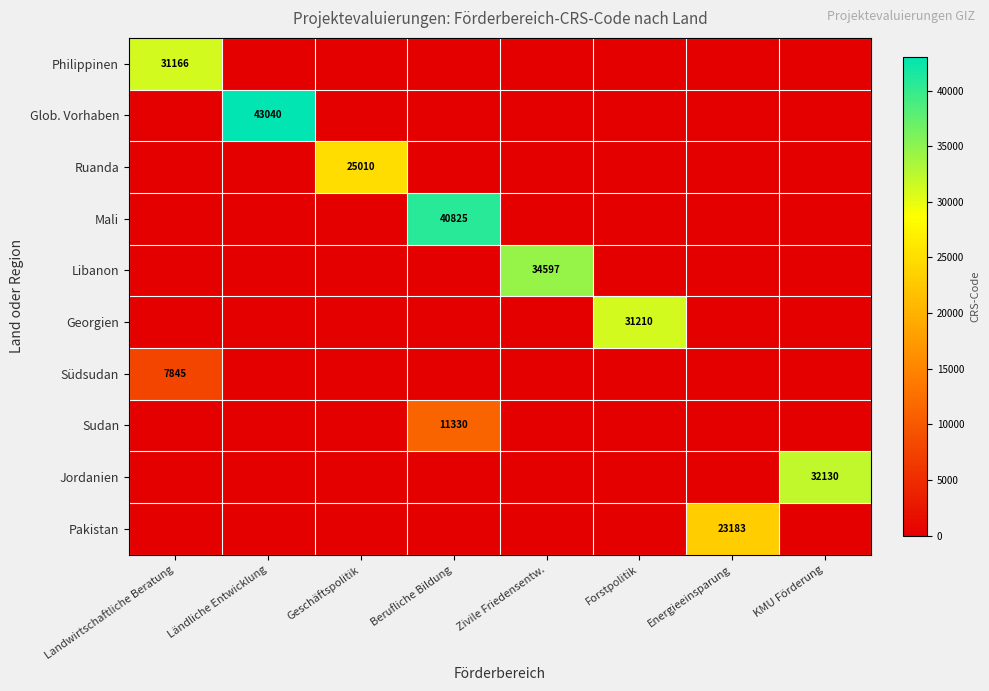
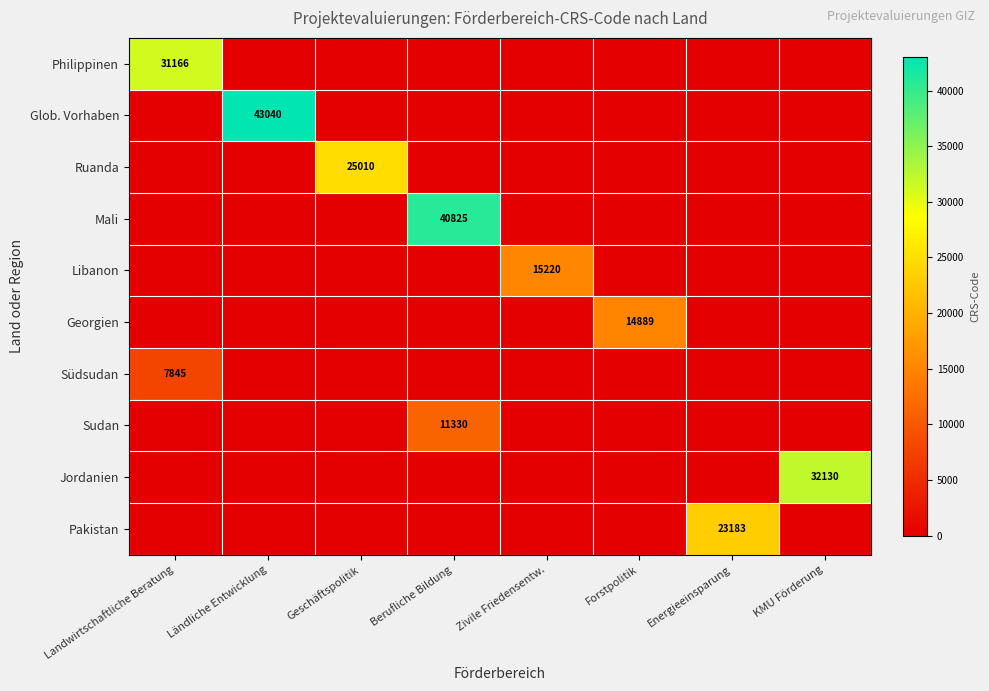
Libanon, Zivile Friedensentw.: 34597 -> 15220
Georgien, Forstpolitik: 31210 -> 14889
